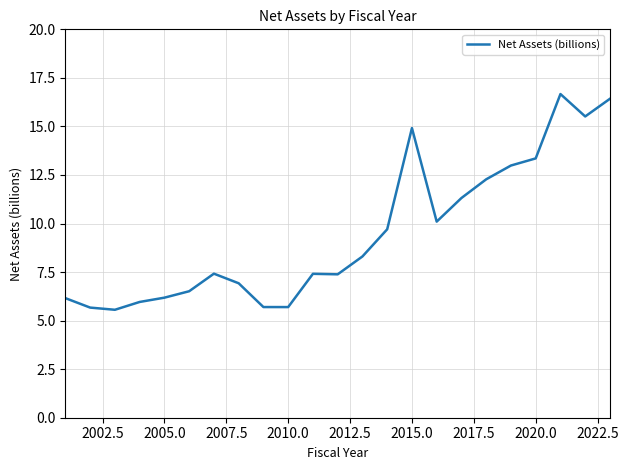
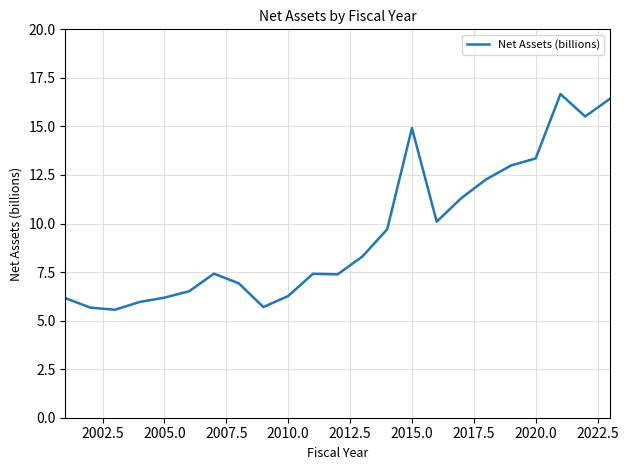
2010.0: 5.7 -> 6.3
